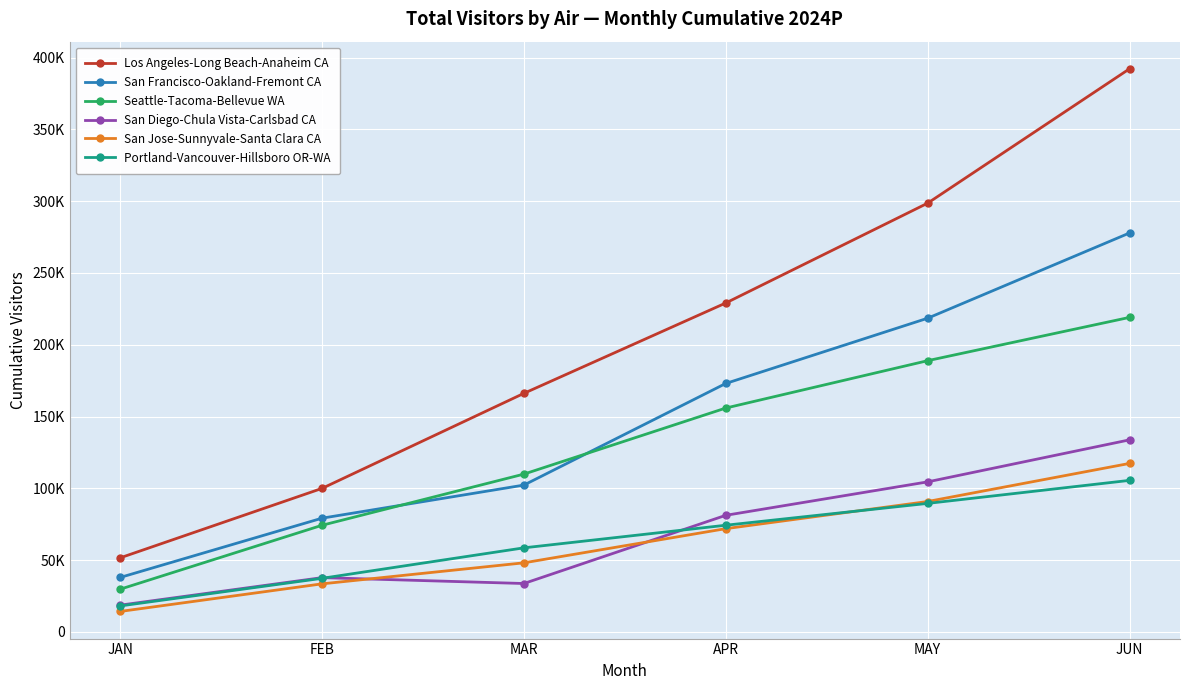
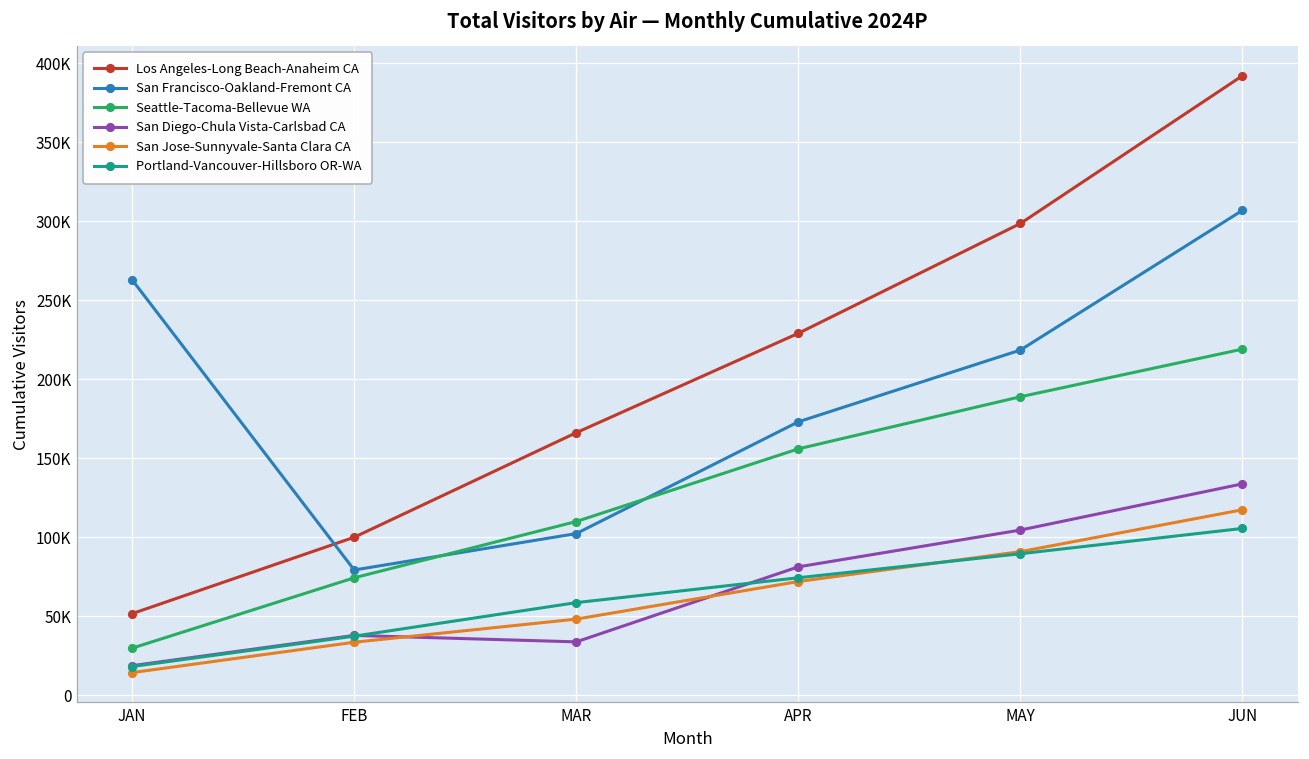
San Francisco-Oakland-Fremont CA, JAN: 38000 -> 263000
San Francisco-Oakland-Fremont CA, JUN: 278000 -> 307000
